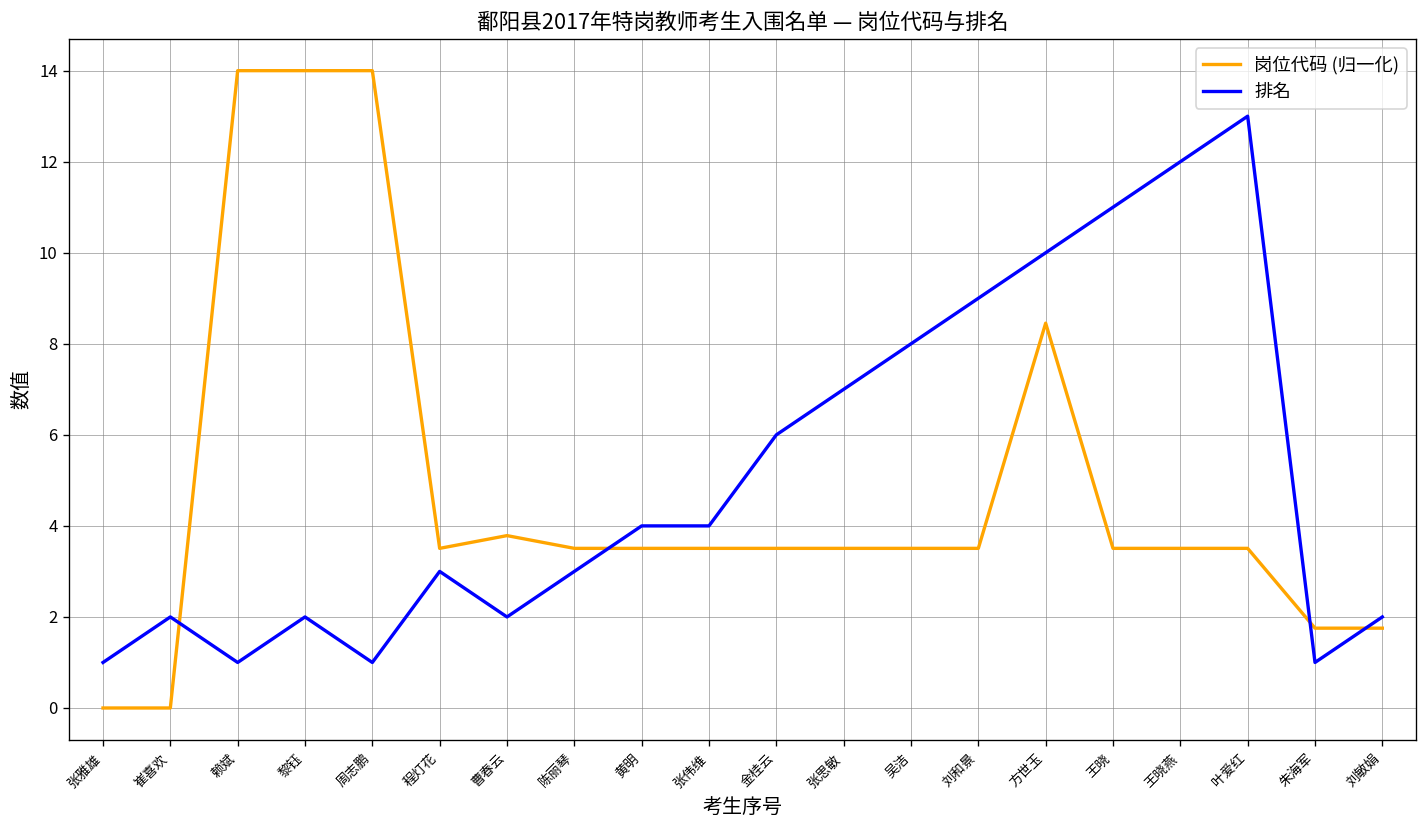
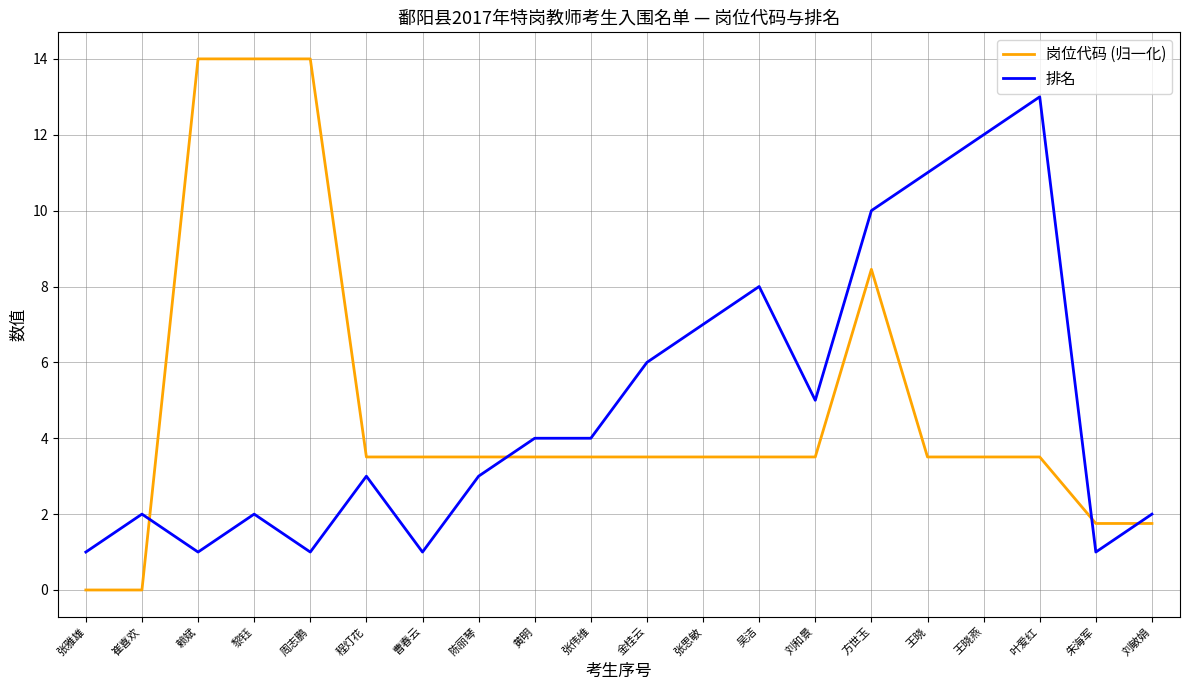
岗位代码 (归一化), 曹春云: 3.8 -> 3.5
排名, 曹春云: 2 -> 1
排名, 刘和景: 9 -> 5
